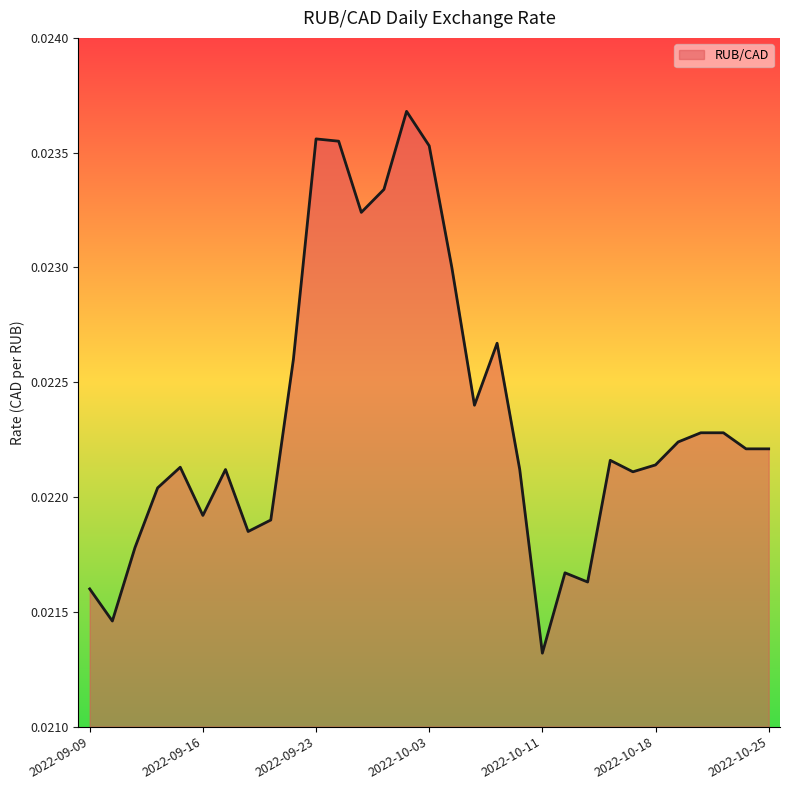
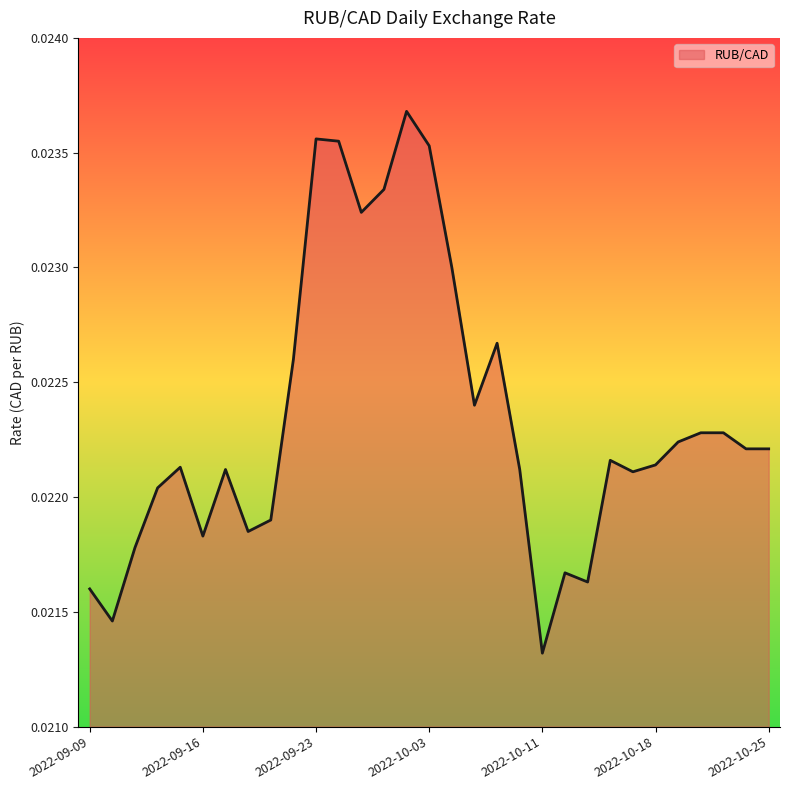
2022-09-16: 0.02192 -> 0.02183
